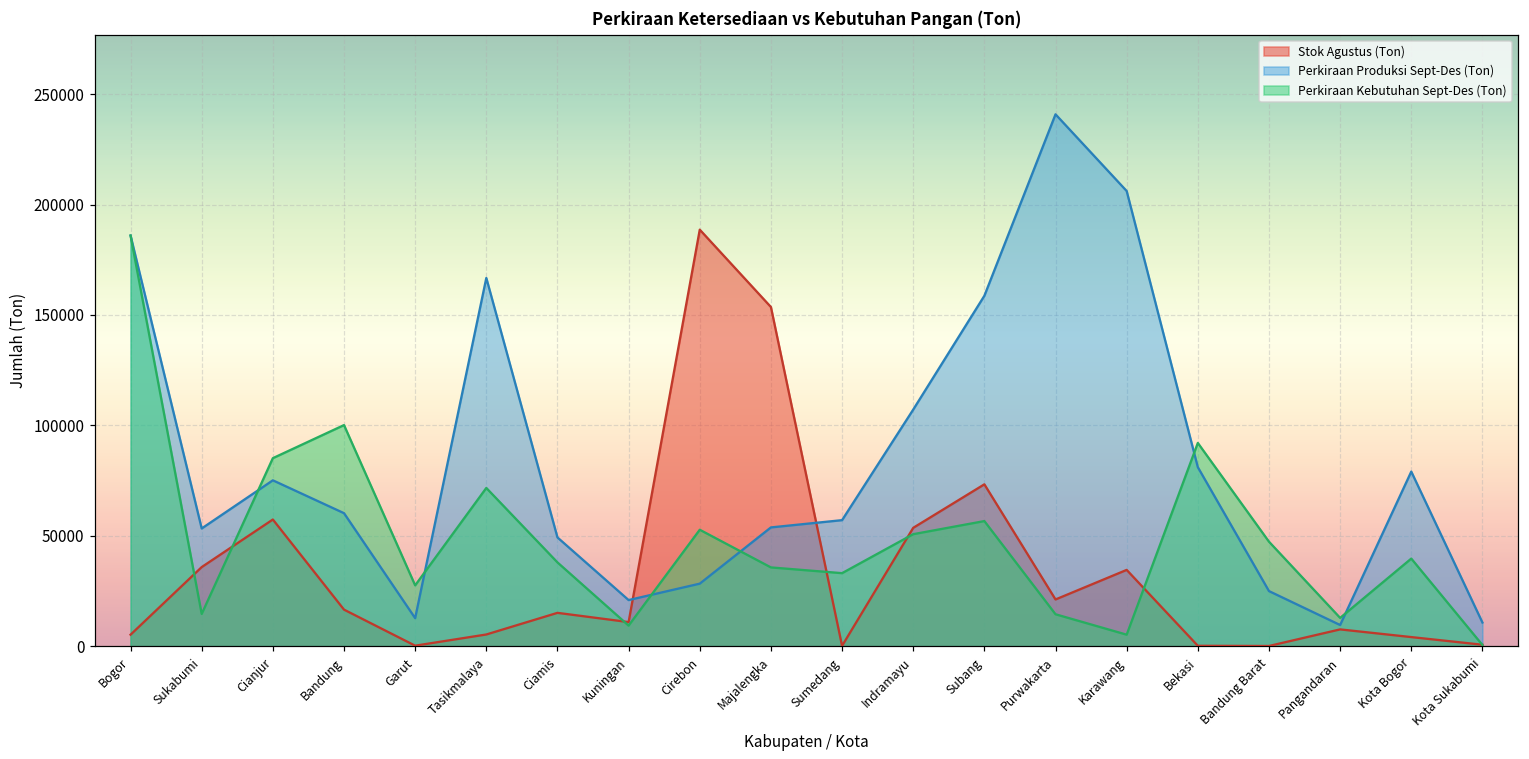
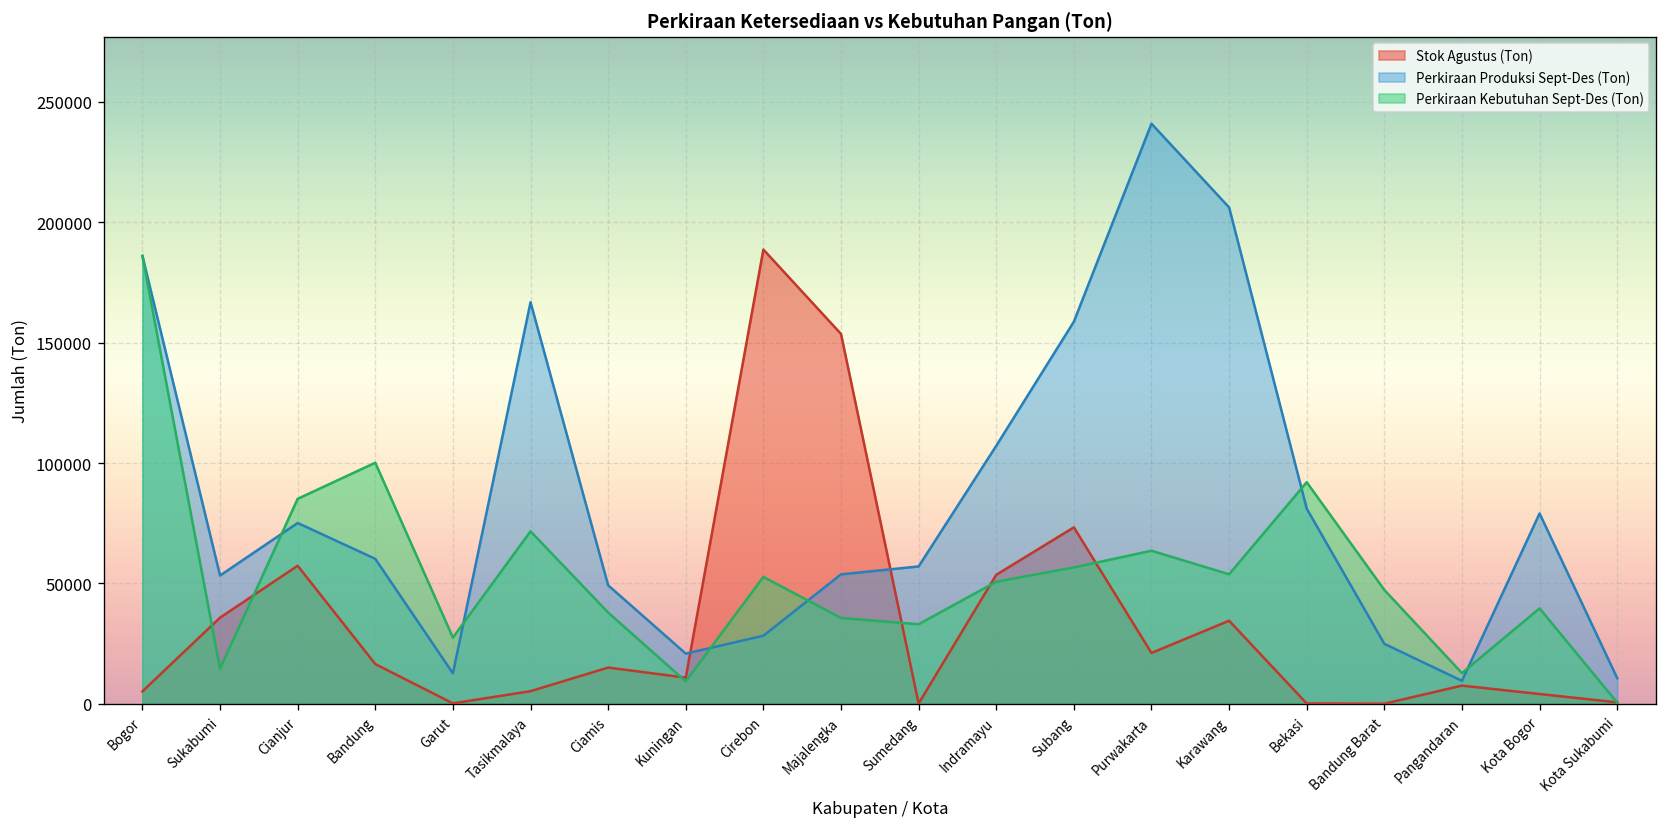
Perkiraan Kebutuhan Sept-Des (Ton), Purwakarta: 14000 -> 64000
Perkiraan Kebutuhan Sept-Des (Ton), Karawang: 5000 -> 54000
